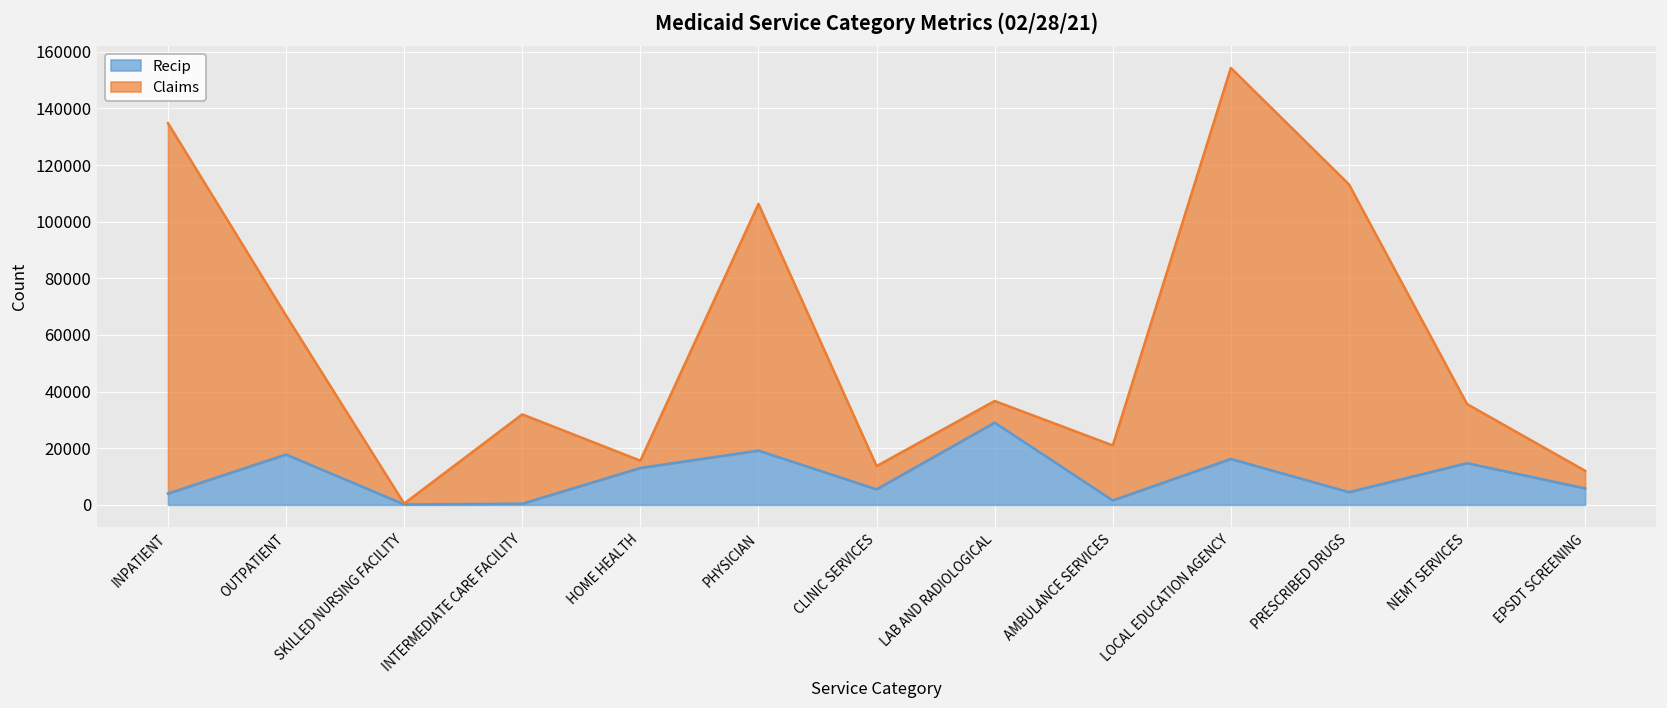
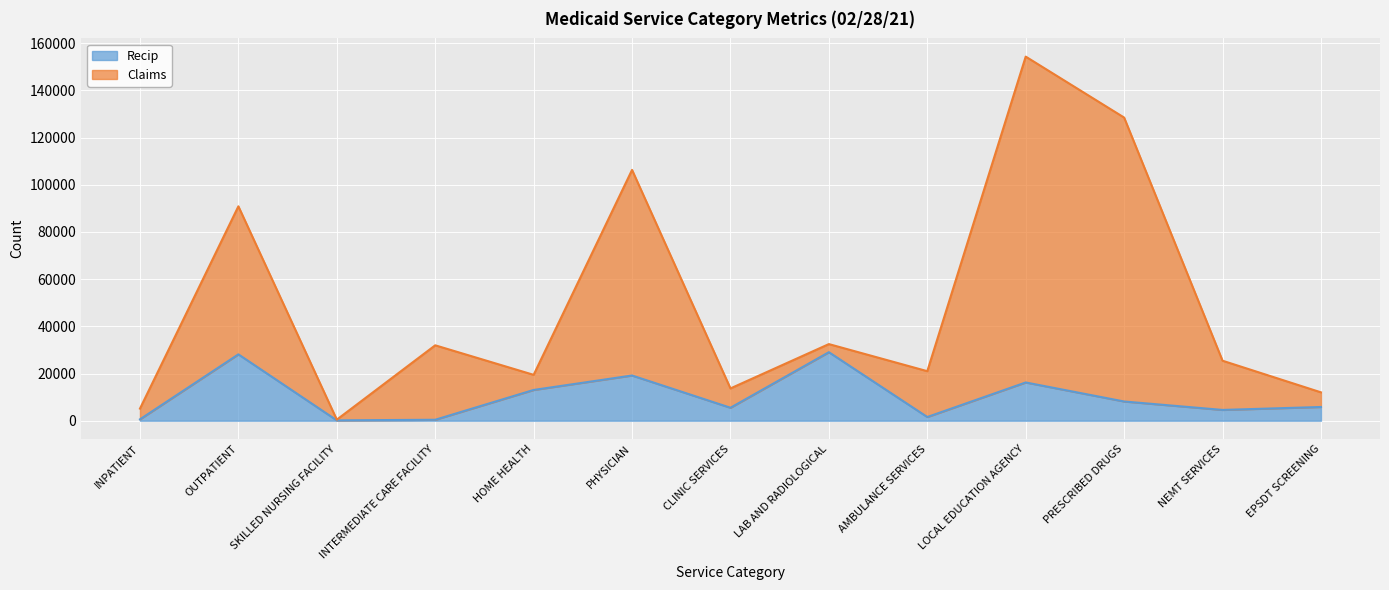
Recip, INPATIENT: 4000 -> 1000
Claims, INPATIENT: 131000 -> 5000
Recip, OUTPATIENT: 18000 -> 28000
Claims, OUTPATIENT: 49000 -> 63000
Claims, HOME HEALTH: 3000 -> 6000
Claims, LAB AND RADIOLOGICAL: 8000 -> 3000
Recip, PRESCRIBED DRUGS: 4000 -> 8000
Claims, PRESCRIBED DRUGS: 109000 -> 120000
Recip, NEMT SERVICES: 15000 -> 5000
